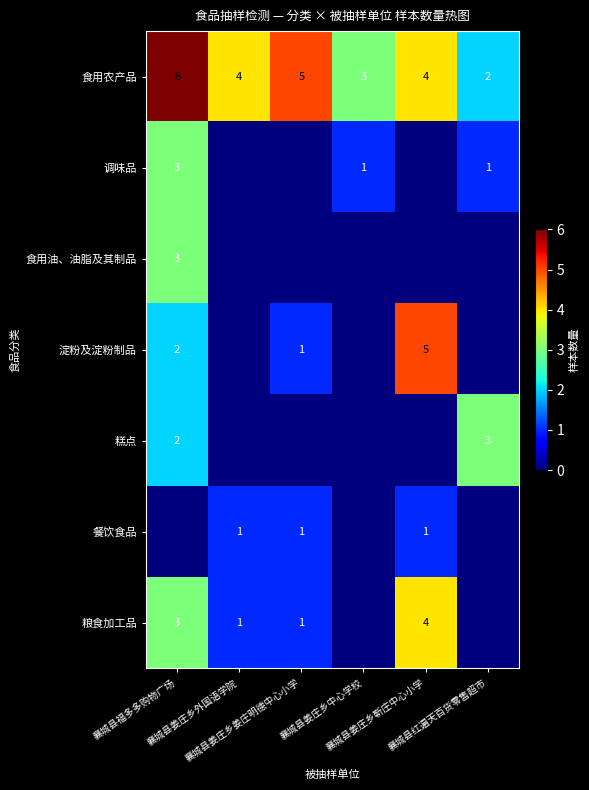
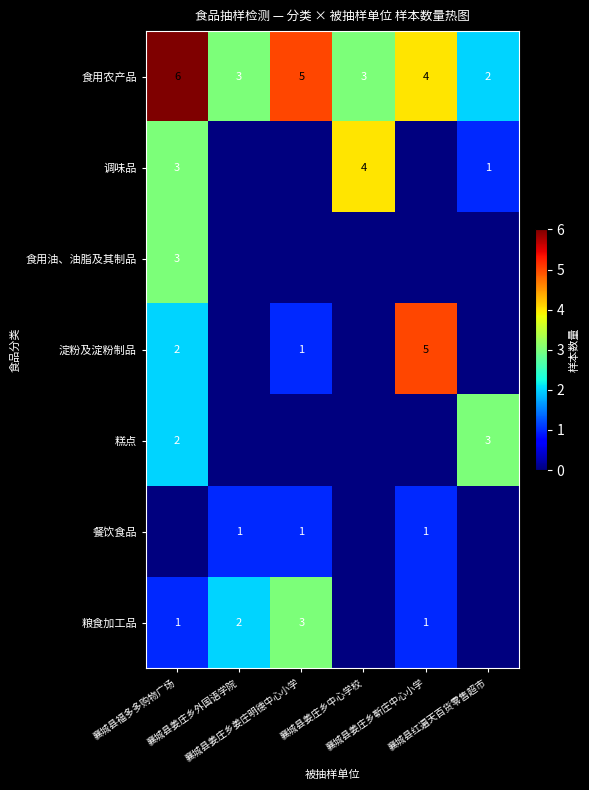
食用农产品, 襄城县姜庄乡外国语学院: 4 -> 3
调味品, 襄城县姜庄乡中心学校: 1 -> 4
粮食加工品, 襄城县福多多购物广场: 3 -> 1
粮食加工品, 襄城县姜庄乡外国语学院: 1 -> 2
粮食加工品, 襄城县姜庄乡姜庄明德中心小学: 1 -> 3
粮食加工品, 襄城县姜庄乡靳庄中心小学: 4 -> 1
